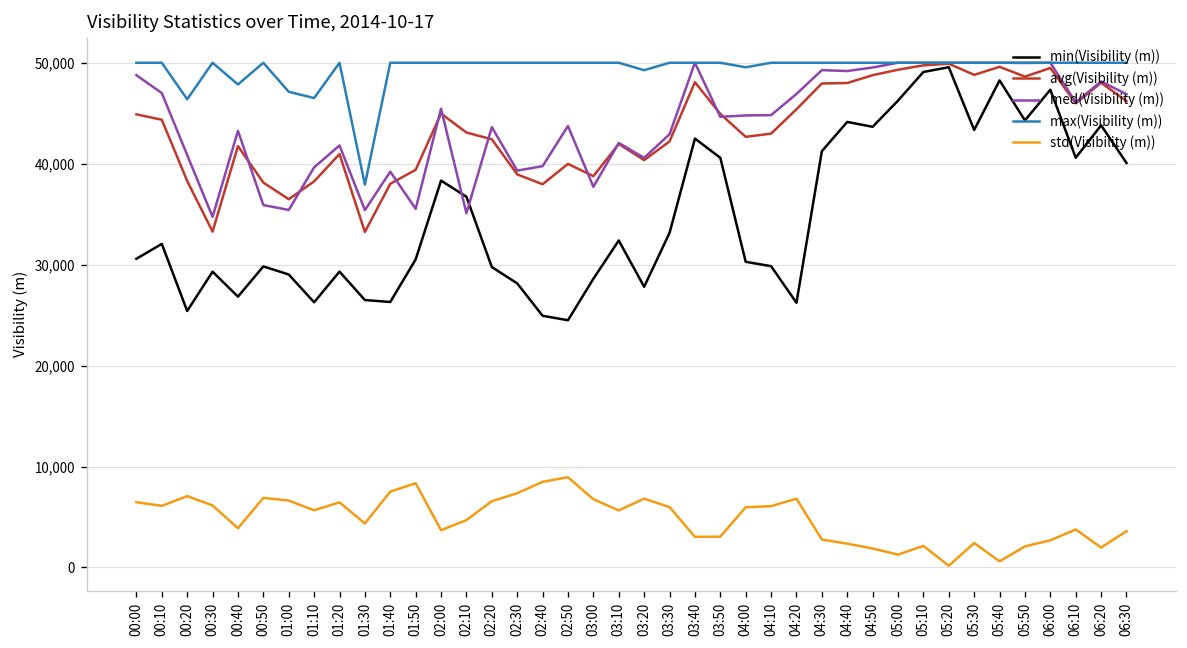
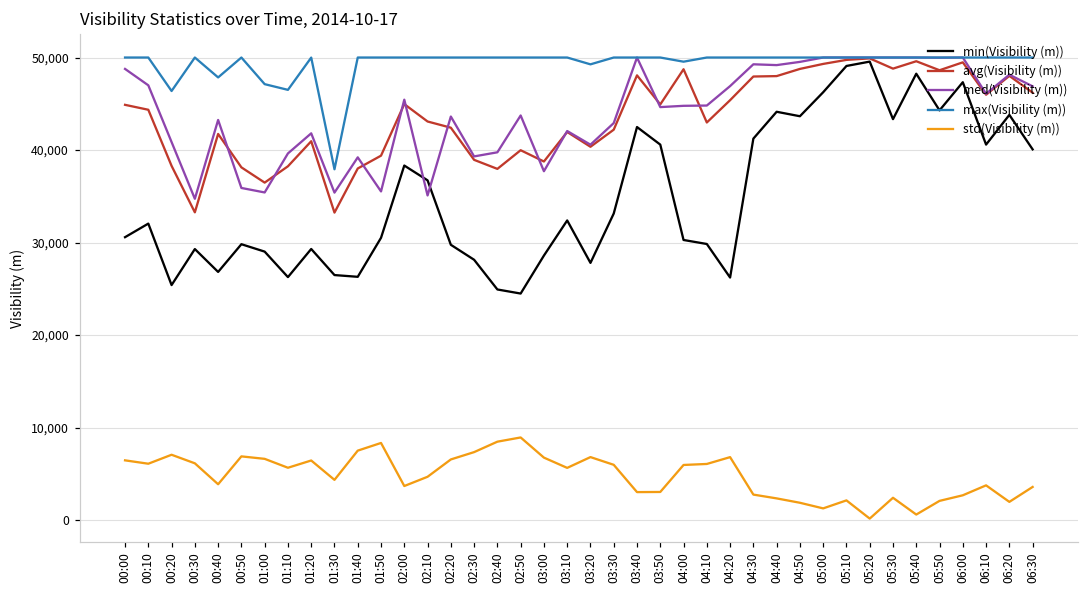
avg(Visibility (m)), 04:00: 43,000 -> 49,000
